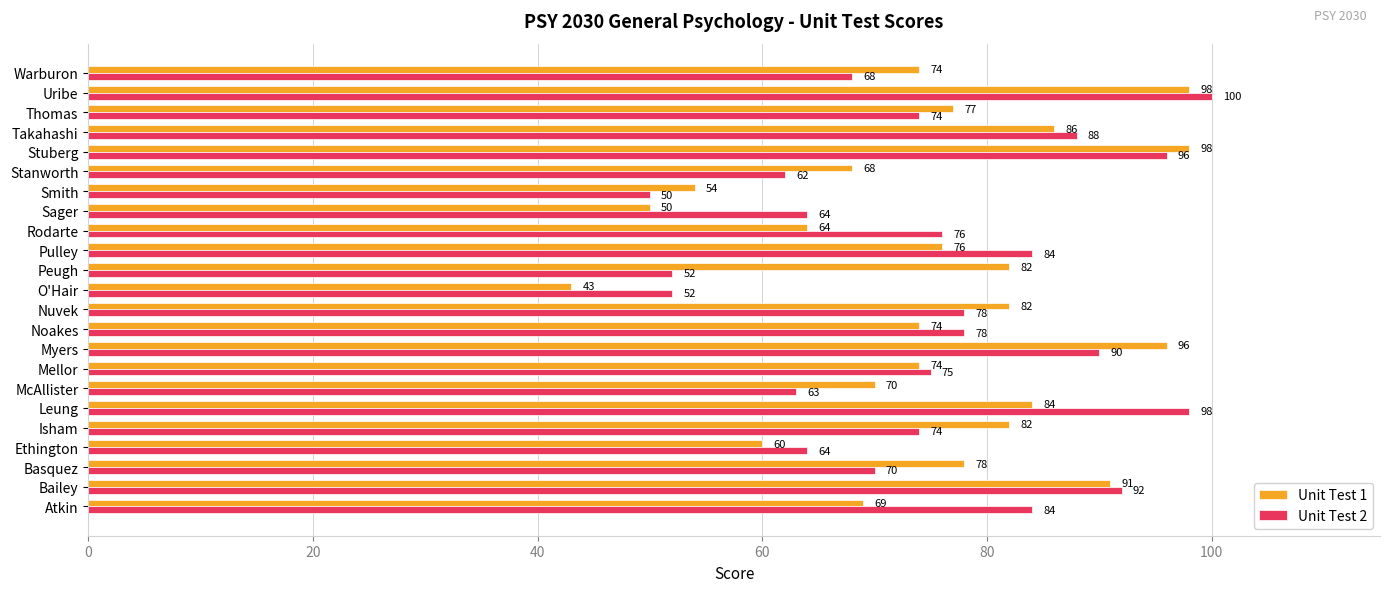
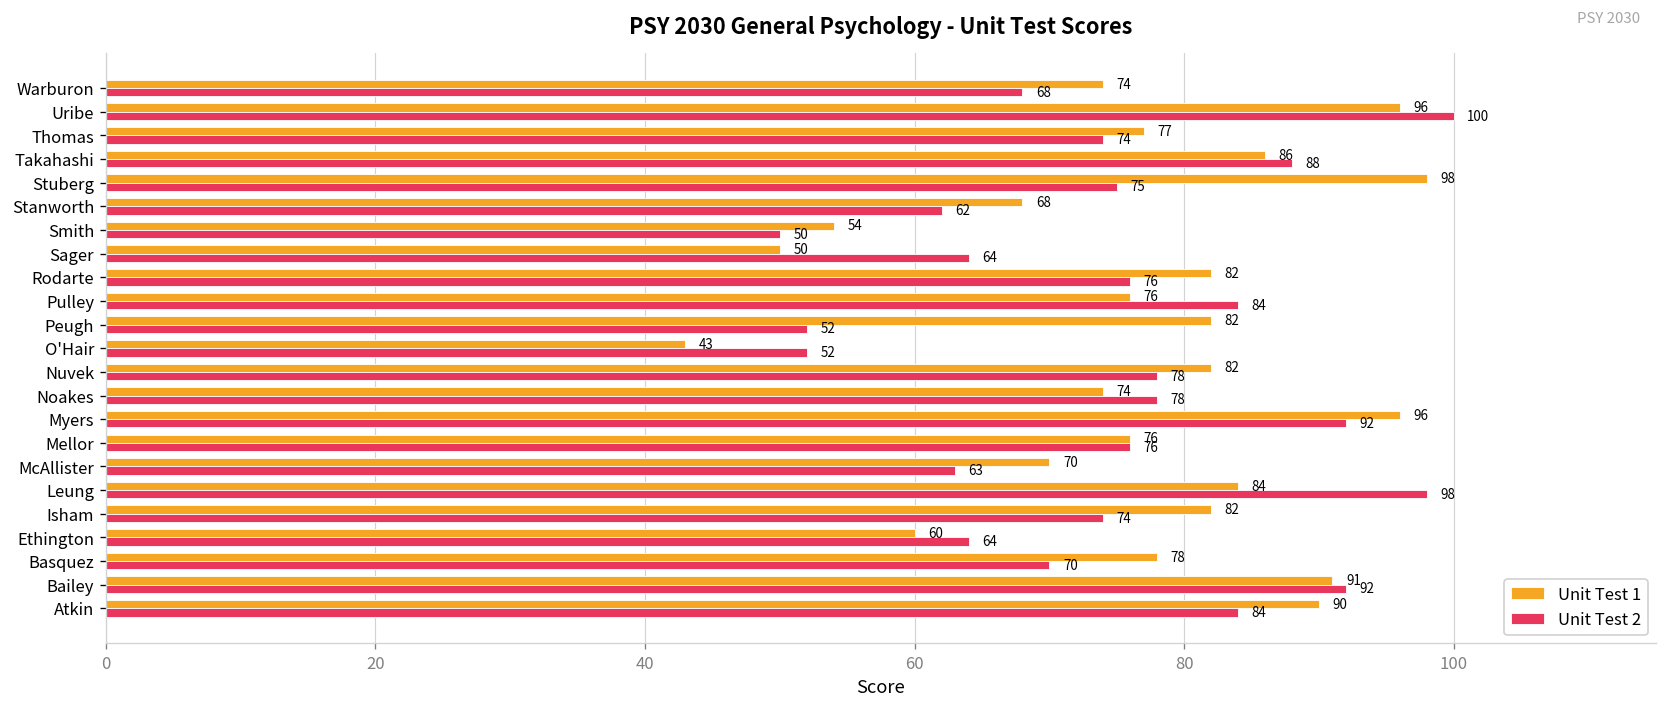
Unit Test 1, Uribe: 98 -> 96
Unit Test 2, Stuberg: 96 -> 75
Unit Test 1, Rodarte: 64 -> 82
Unit Test 2, Myers: 90 -> 92
Unit Test 1, Mellor: 74 -> 76
Unit Test 2, Mellor: 75 -> 76
Unit Test 1, Atkin: 69 -> 90
